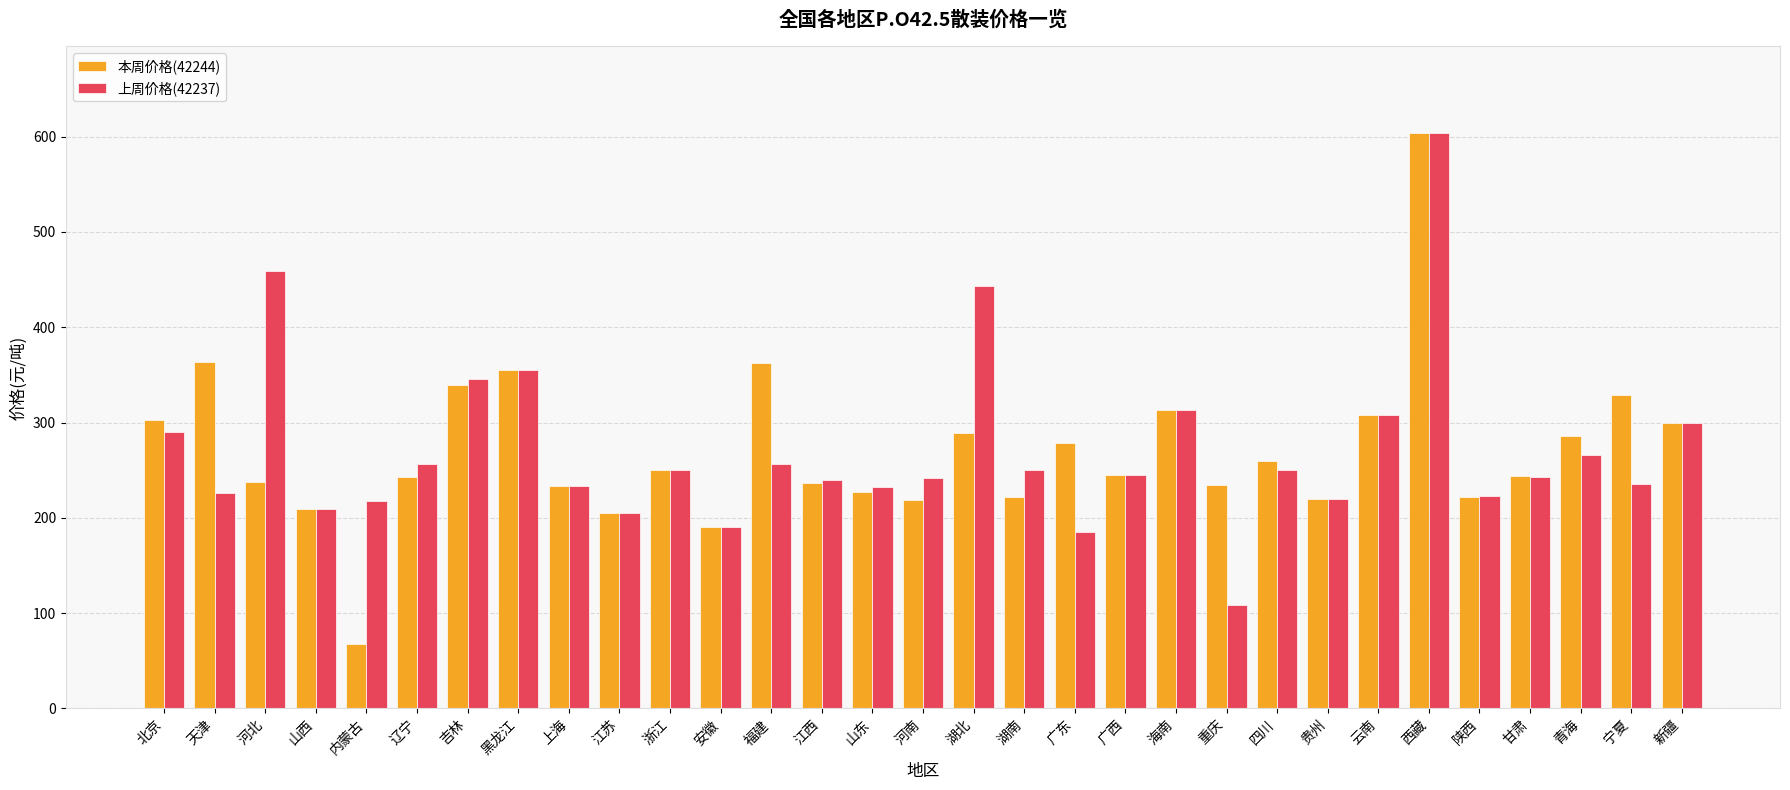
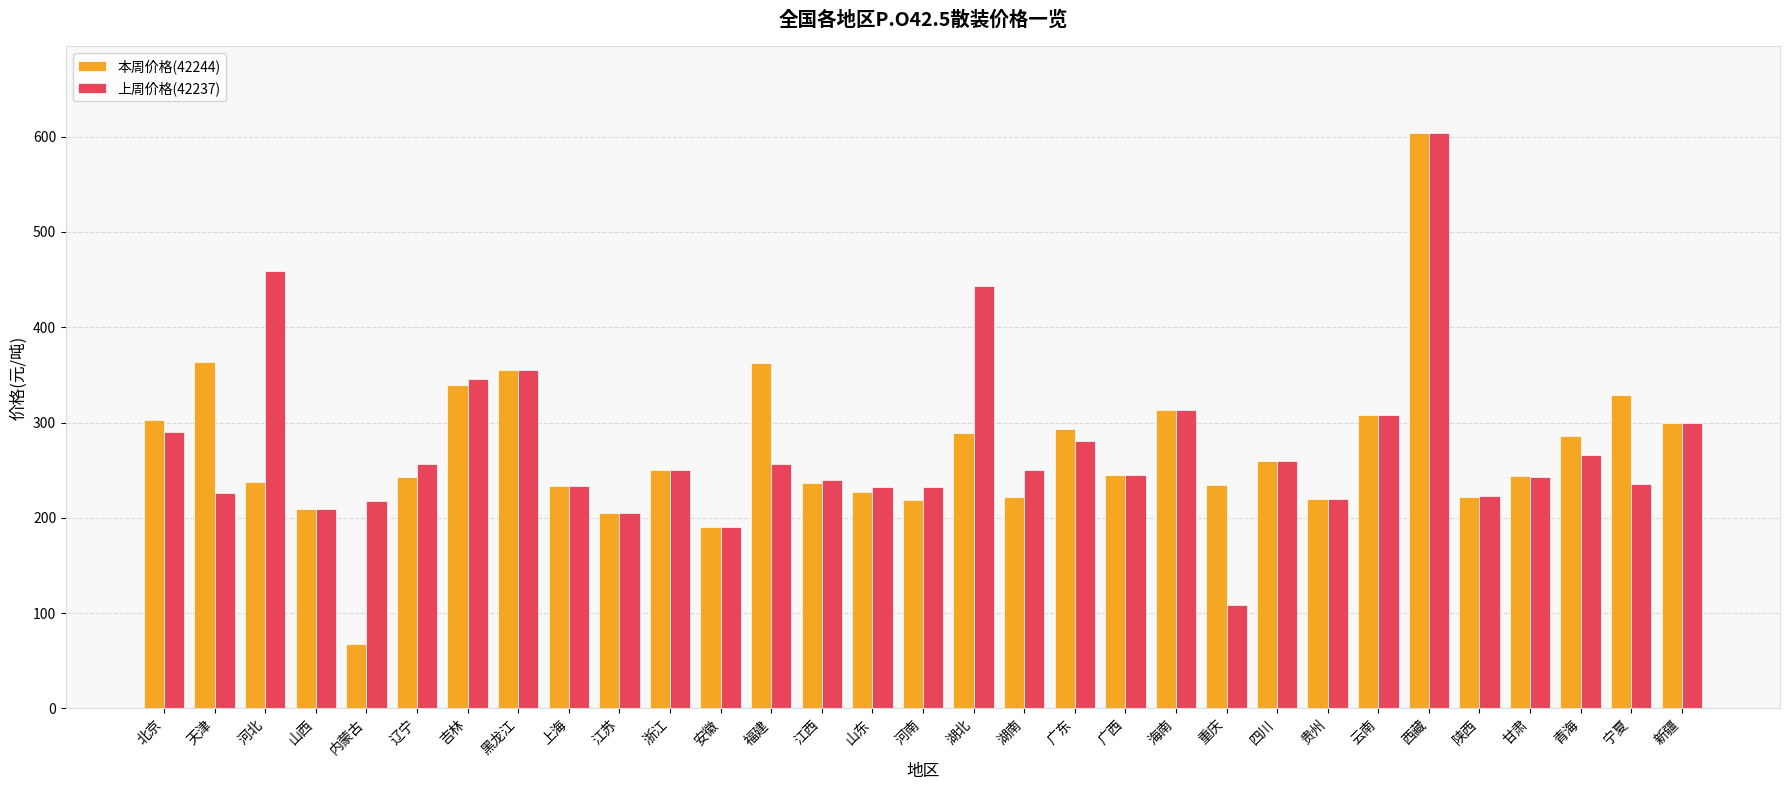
上周价格(42237), 河南: 240 -> 230
本周价格(42244), 广东: 280 -> 290
上周价格(42237), 广东: 190 -> 280
上周价格(42237), 四川: 250 -> 260
